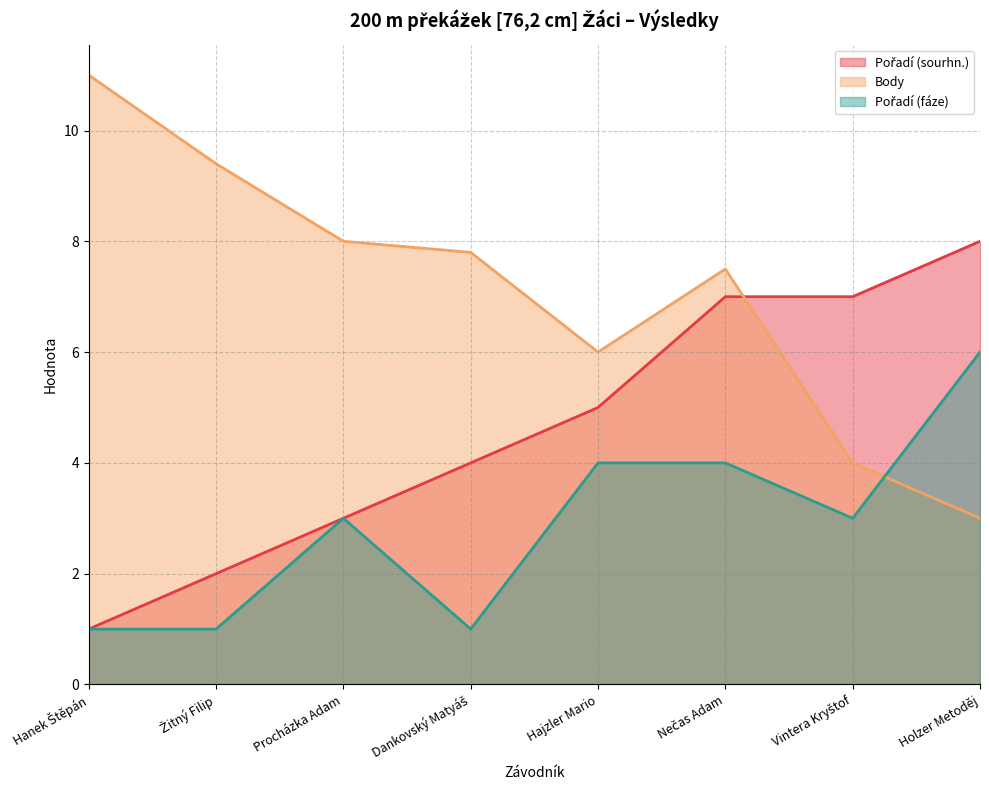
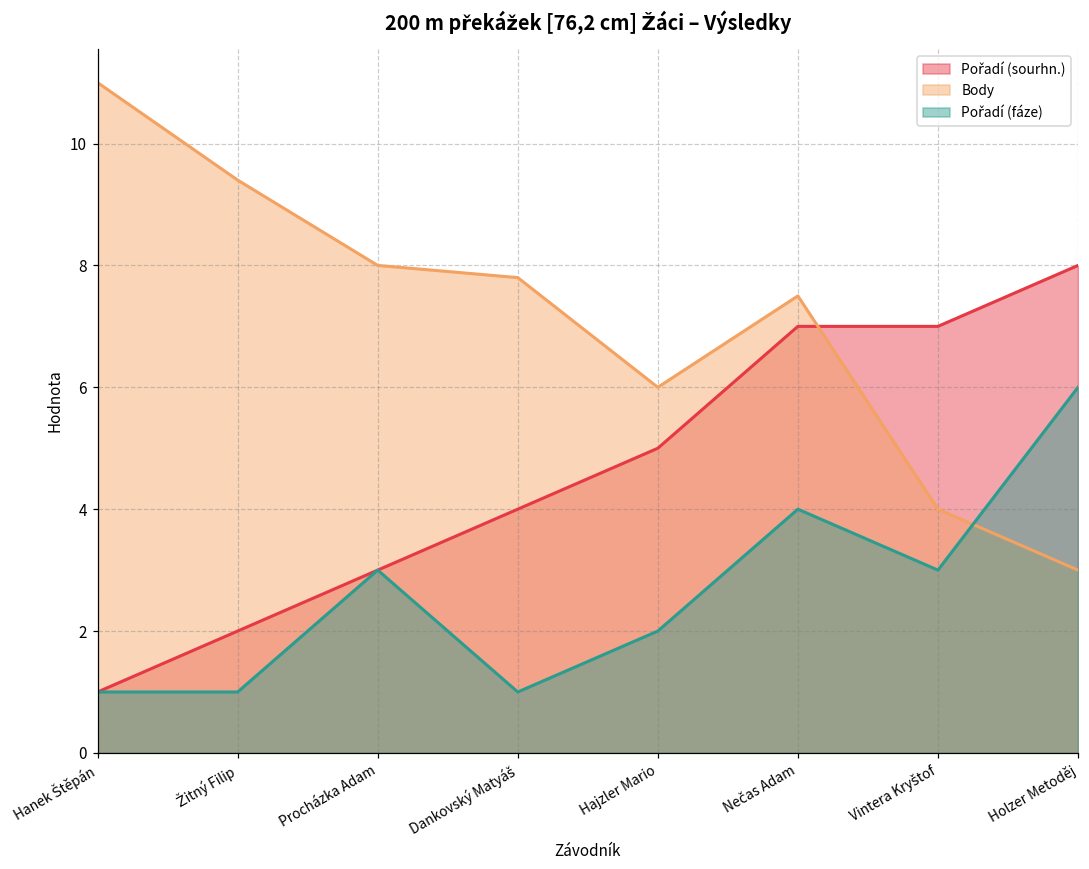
Pořadí (fáze), Hajzler Mario: 4 -> 2
